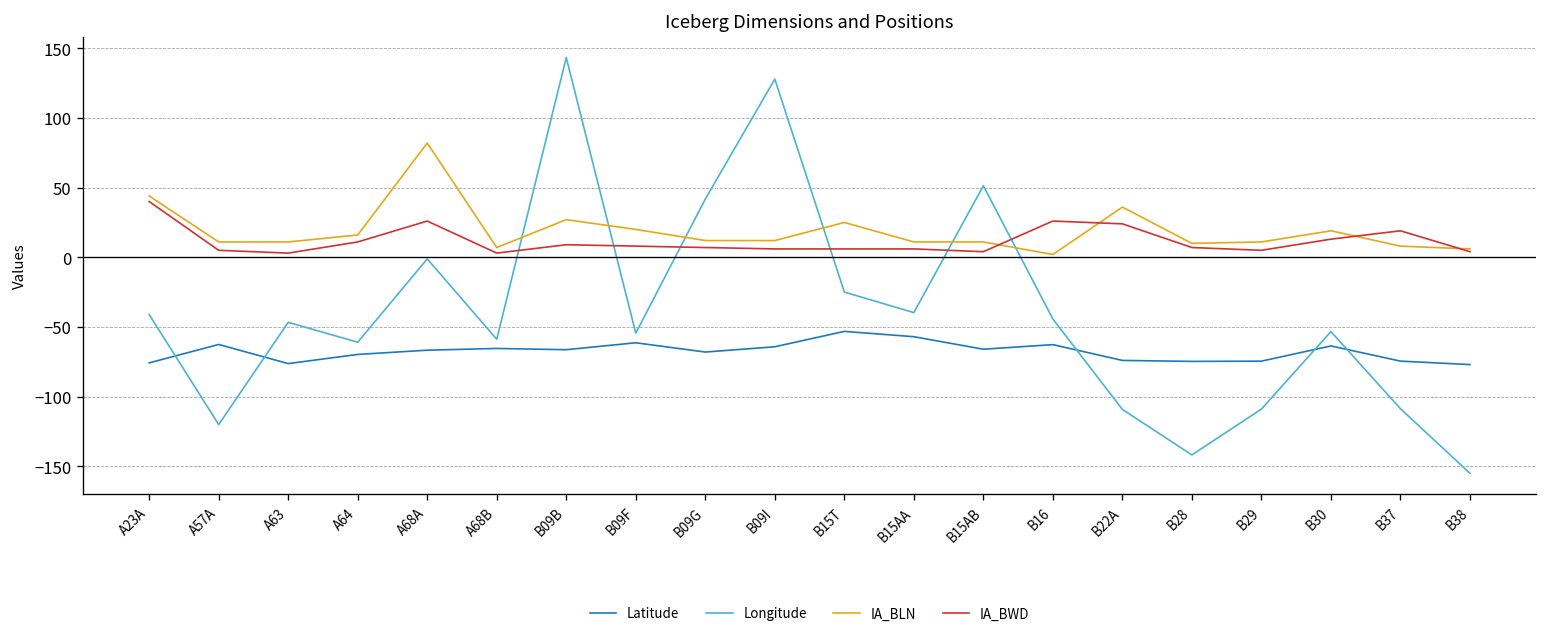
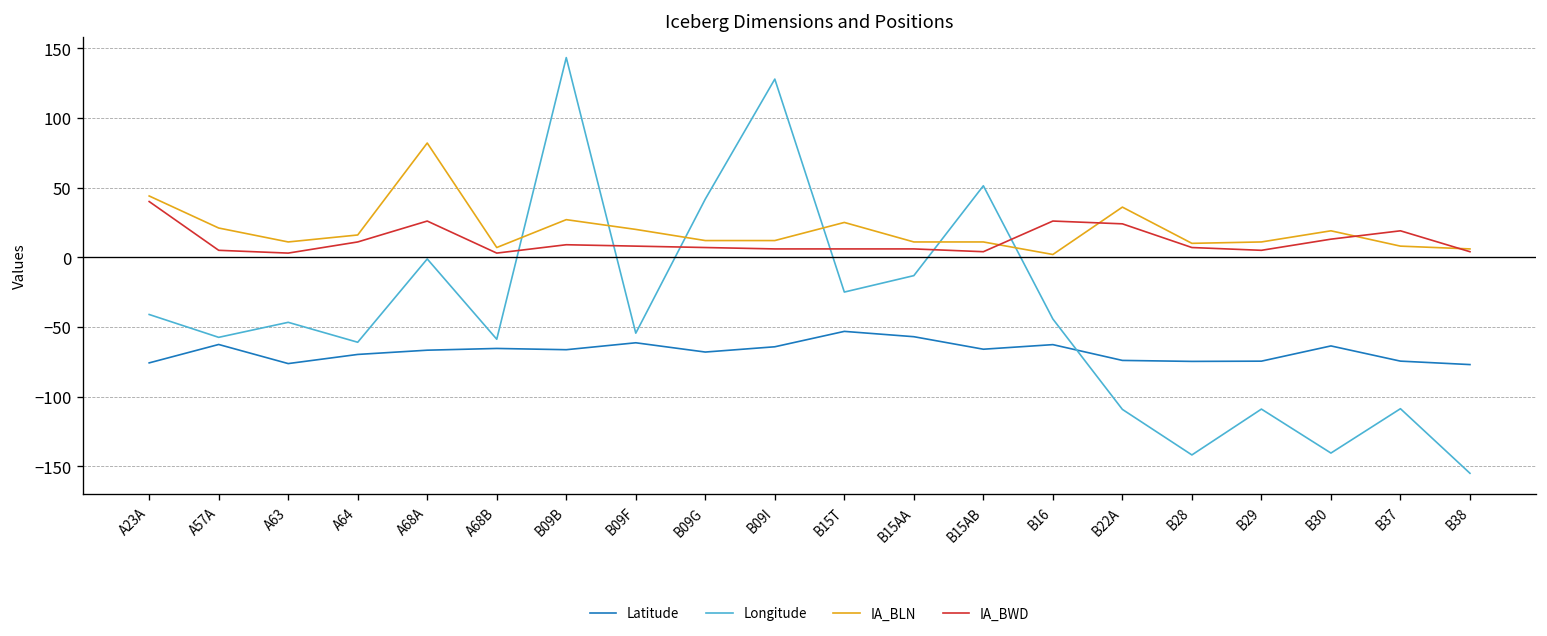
Longitude, A57A: -120 -> -57
IA_BLN, A57A: 11 -> 21
Longitude, B15AA: -40 -> -13
Longitude, B30: -53 -> -141
